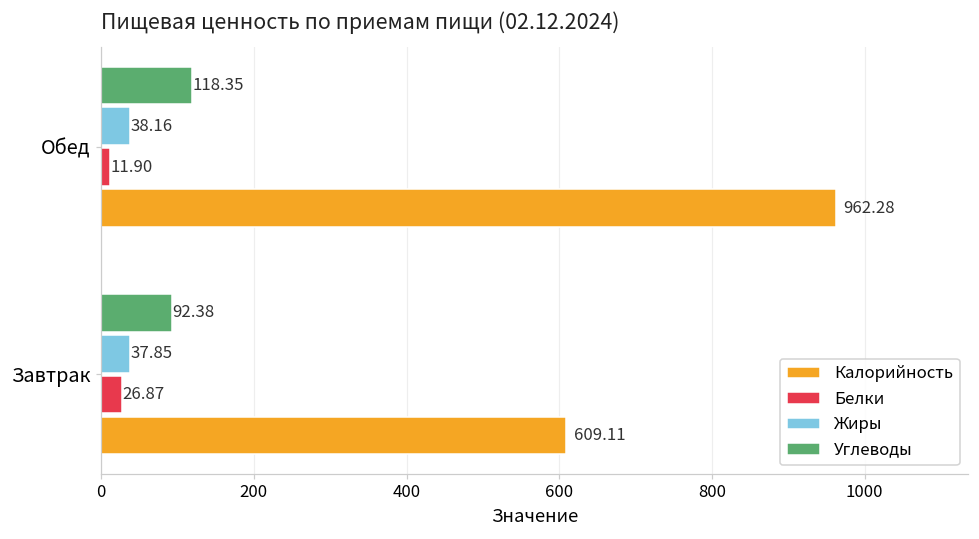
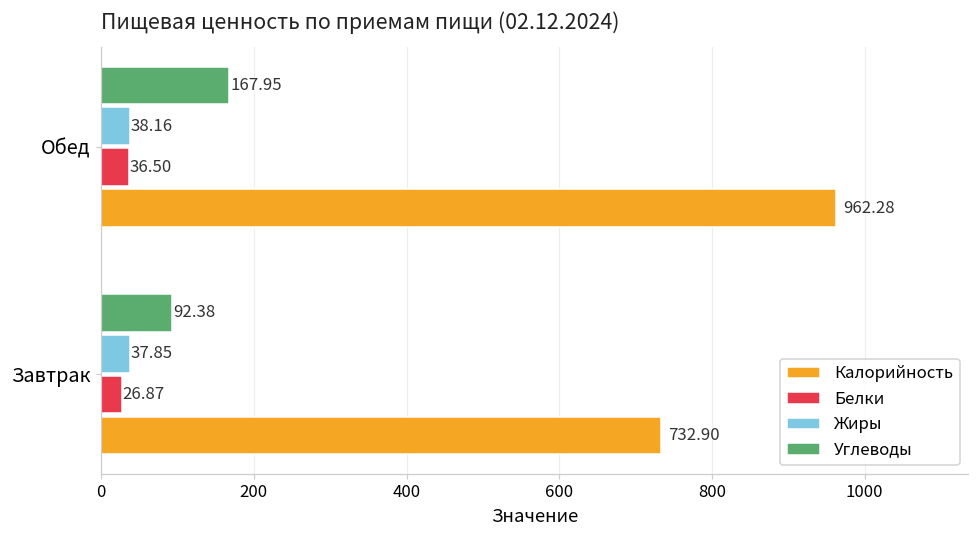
Углеводы, Обед: 118.35 -> 167.95
Белки, Обед: 11.90 -> 36.50
Калорийность, Завтрак: 609.11 -> 732.90
